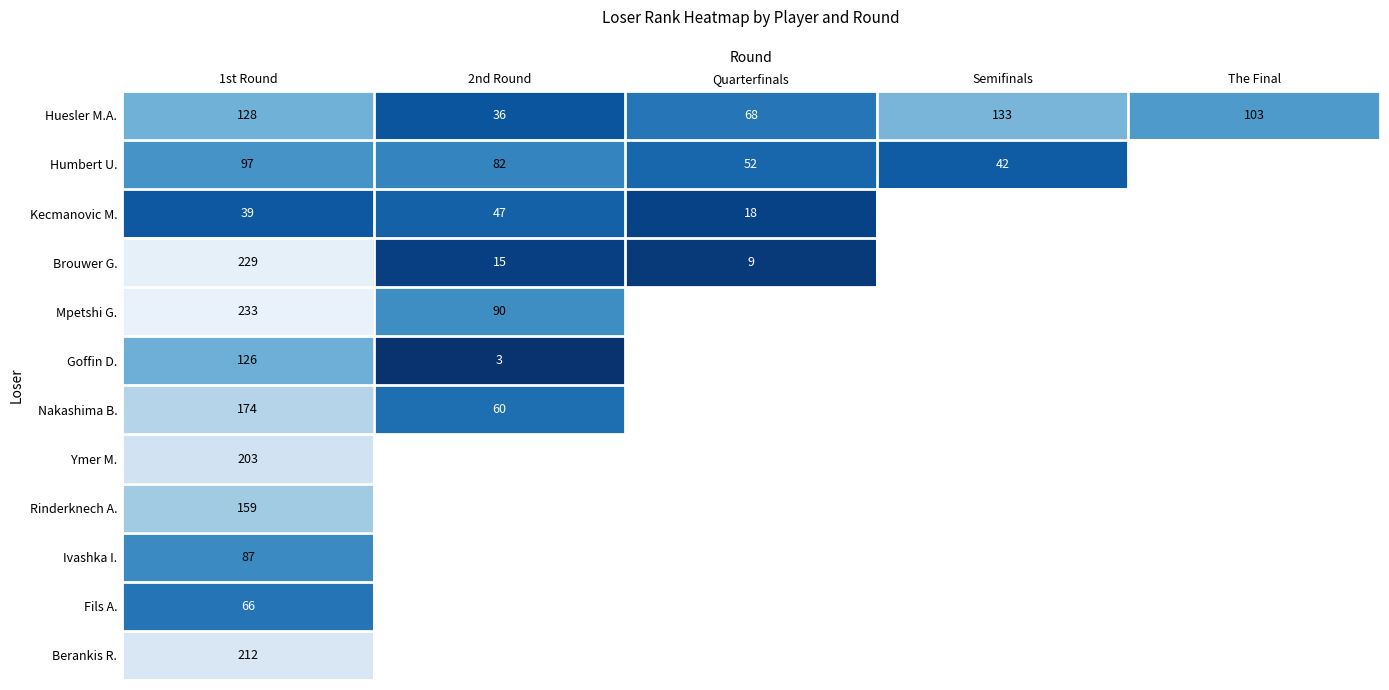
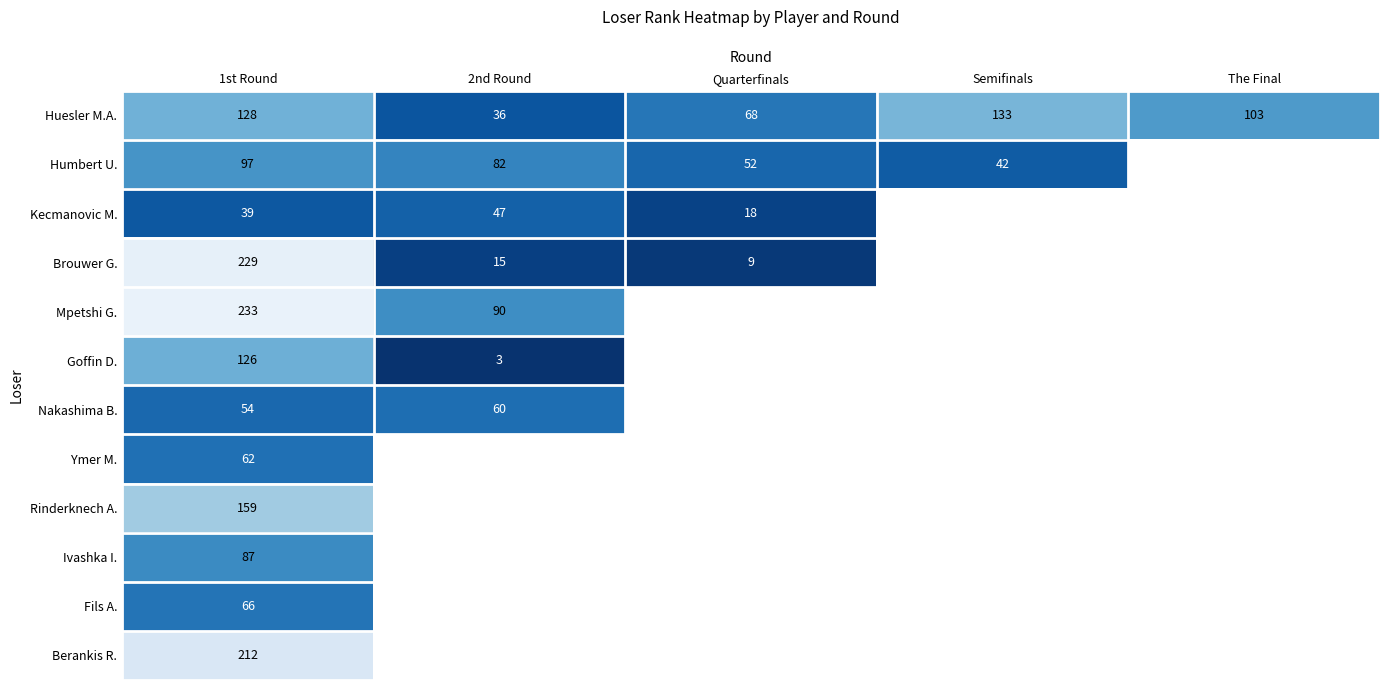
Nakashima B., 1st Round: 174 -> 54
Ymer M., 1st Round: 203 -> 62
